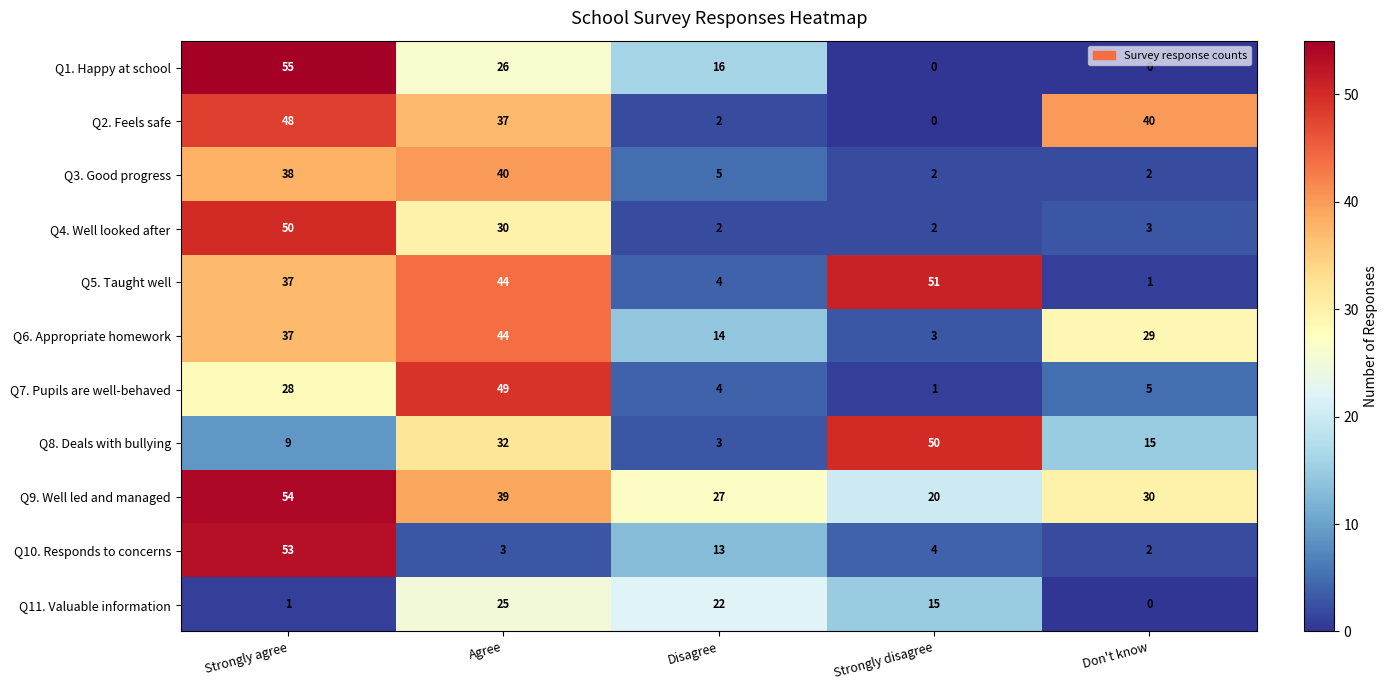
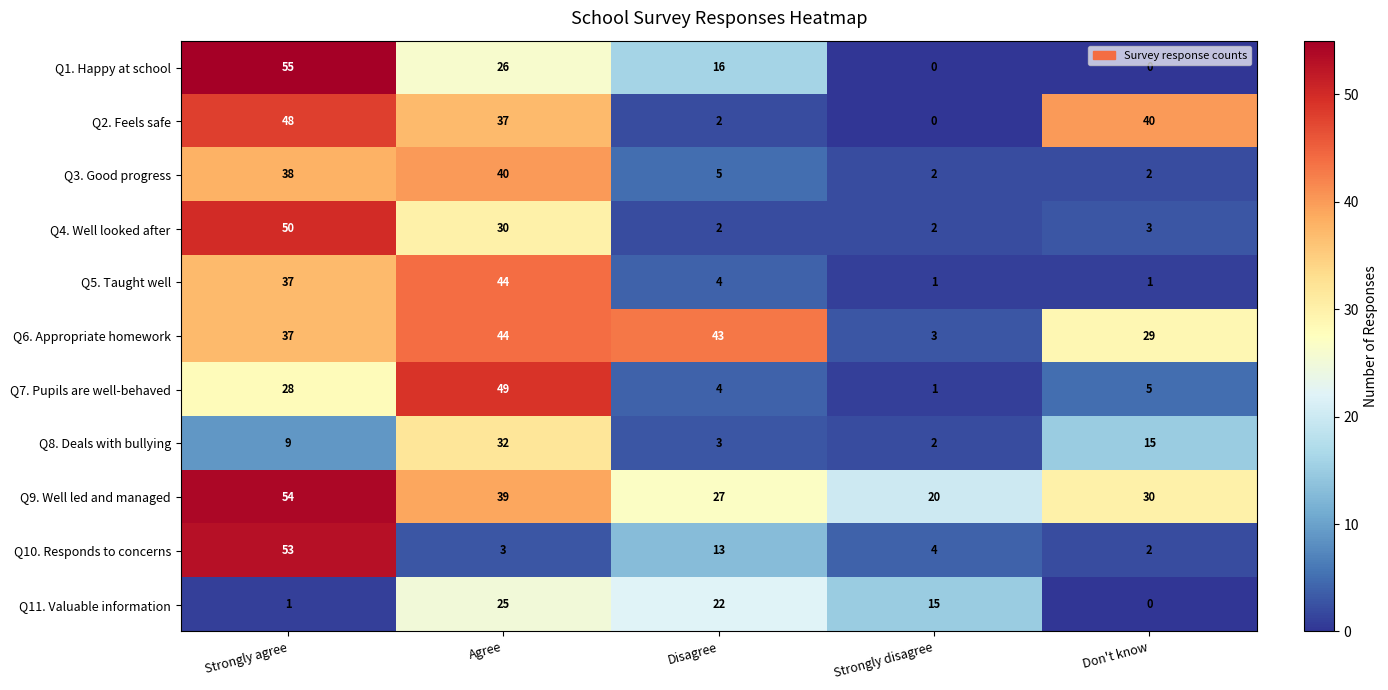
Q5. Taught well, Strongly disagree: 51 -> 1
Q6. Appropriate homework, Disagree: 14 -> 43
Q8. Deals with bullying, Strongly disagree: 50 -> 2
